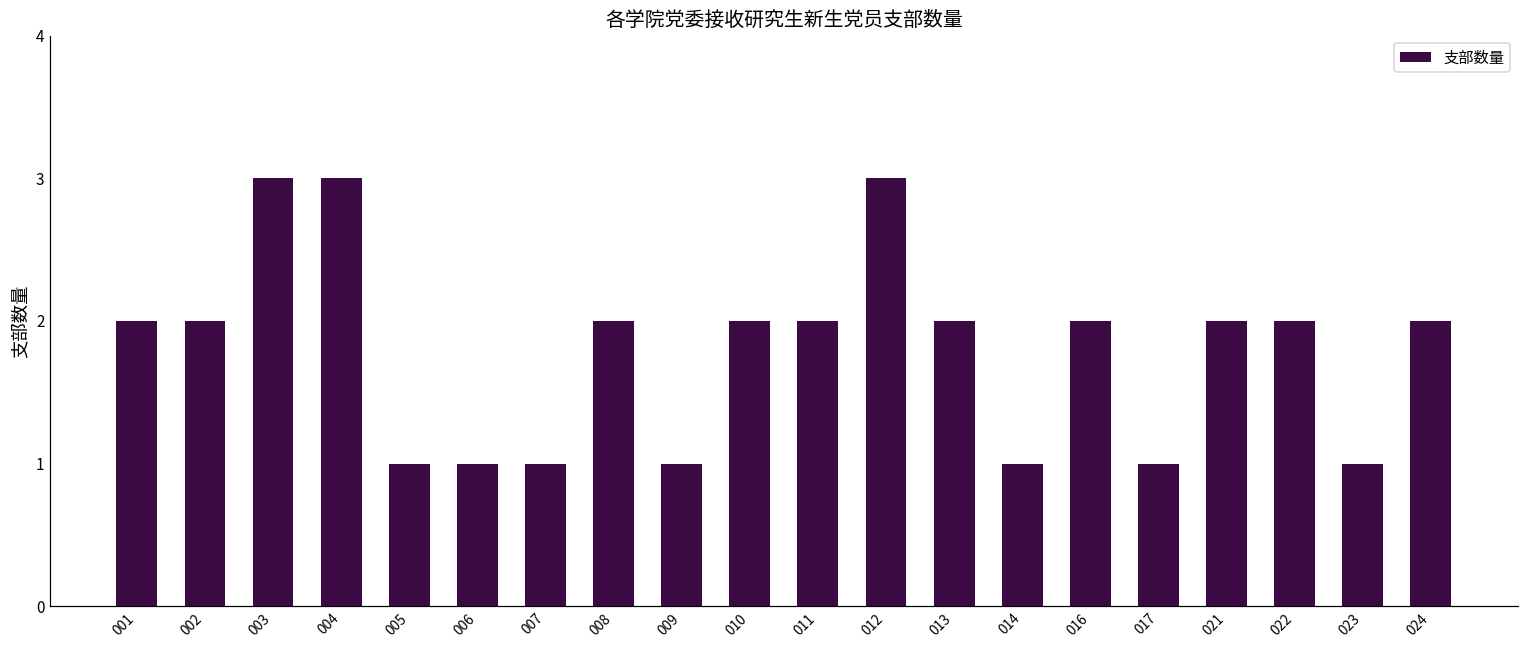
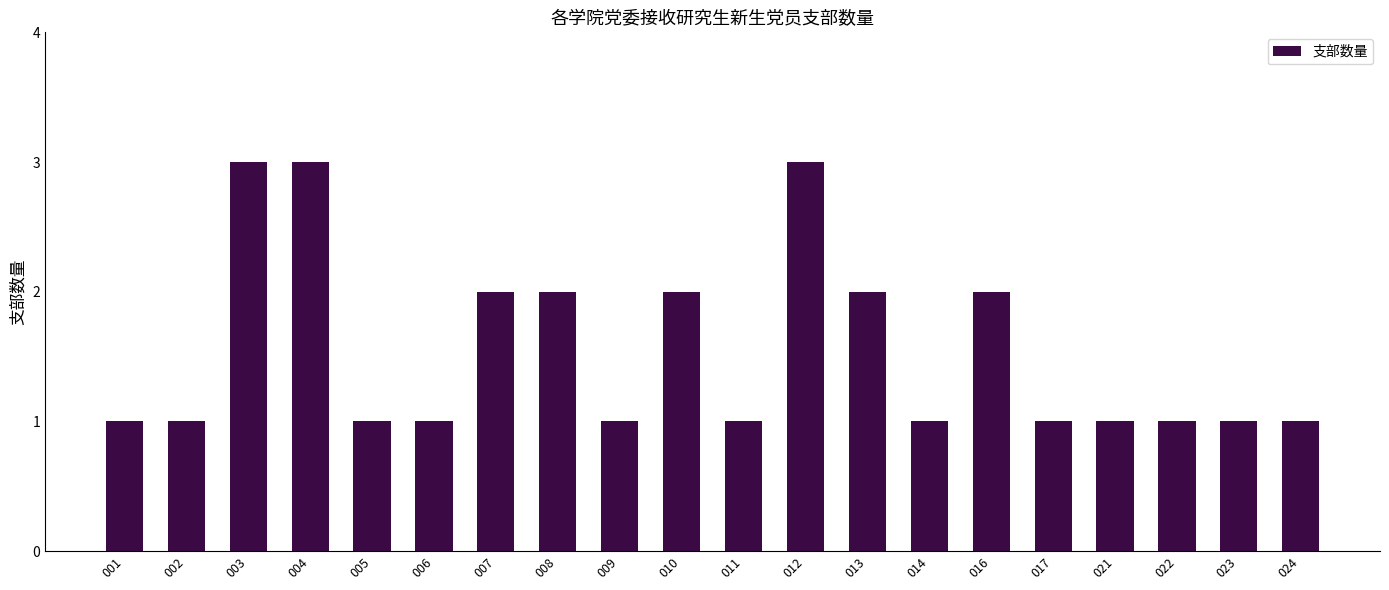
001: 2 -> 1
002: 2 -> 1
007: 1 -> 2
011: 2 -> 1
021: 2 -> 1
022: 2 -> 1
024: 2 -> 1
